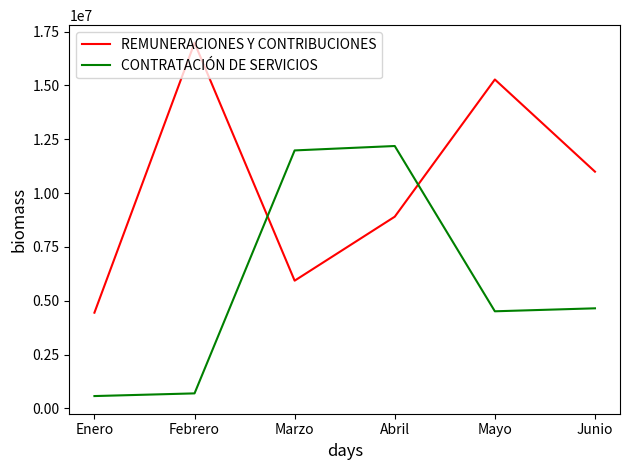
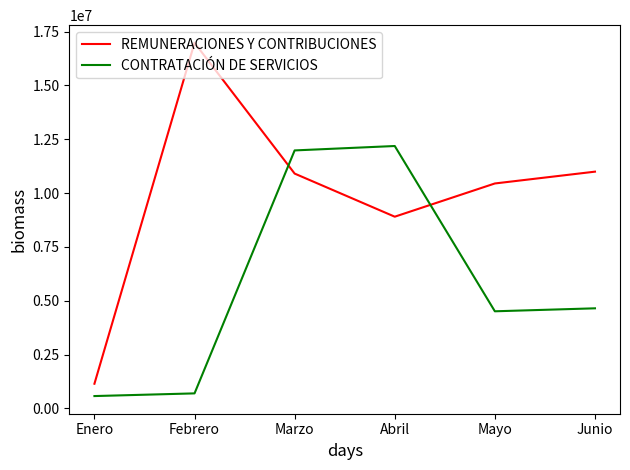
REMUNERACIONES Y CONTRIBUCIONES, Enero: 4400000 -> 1100000
REMUNERACIONES Y CONTRIBUCIONES, Marzo: 5900000 -> 10900000
REMUNERACIONES Y CONTRIBUCIONES, Mayo: 15300000 -> 10400000
